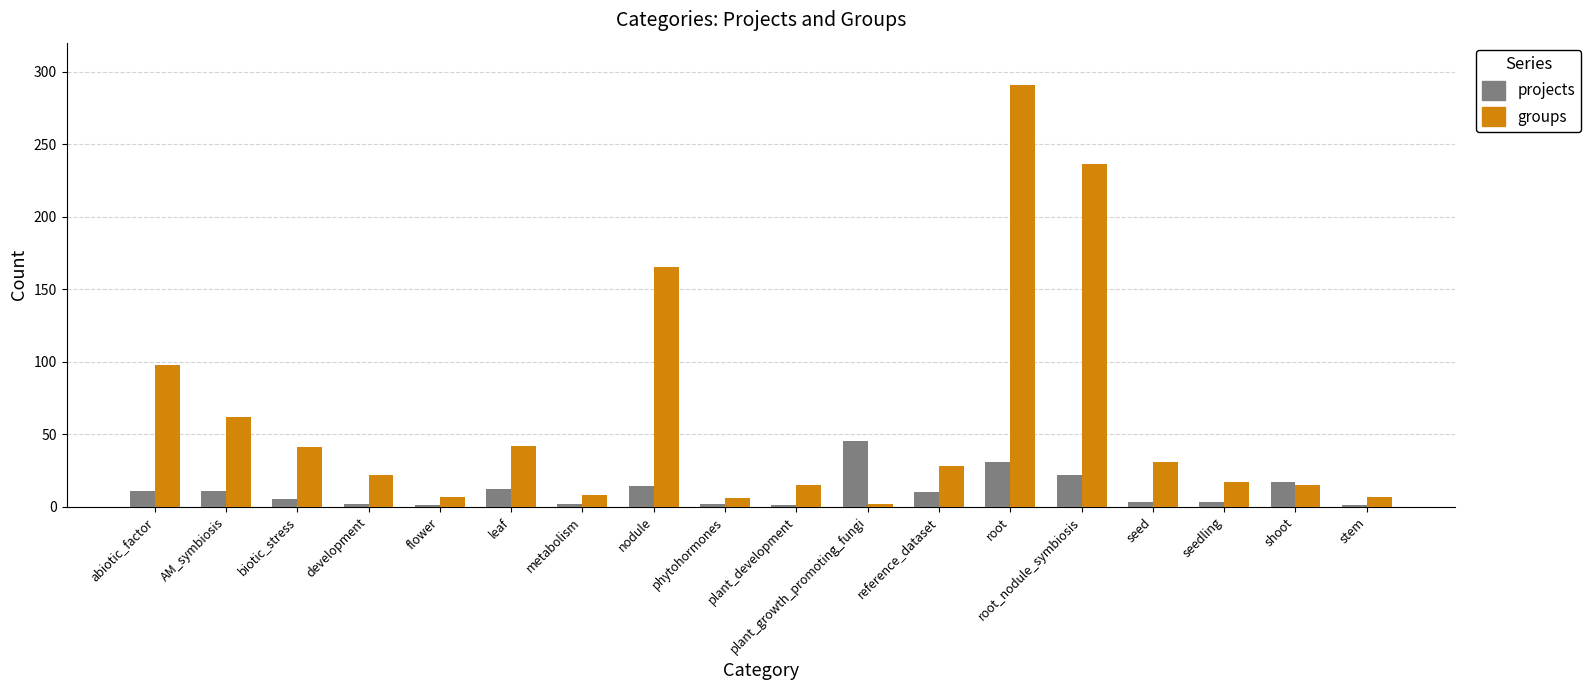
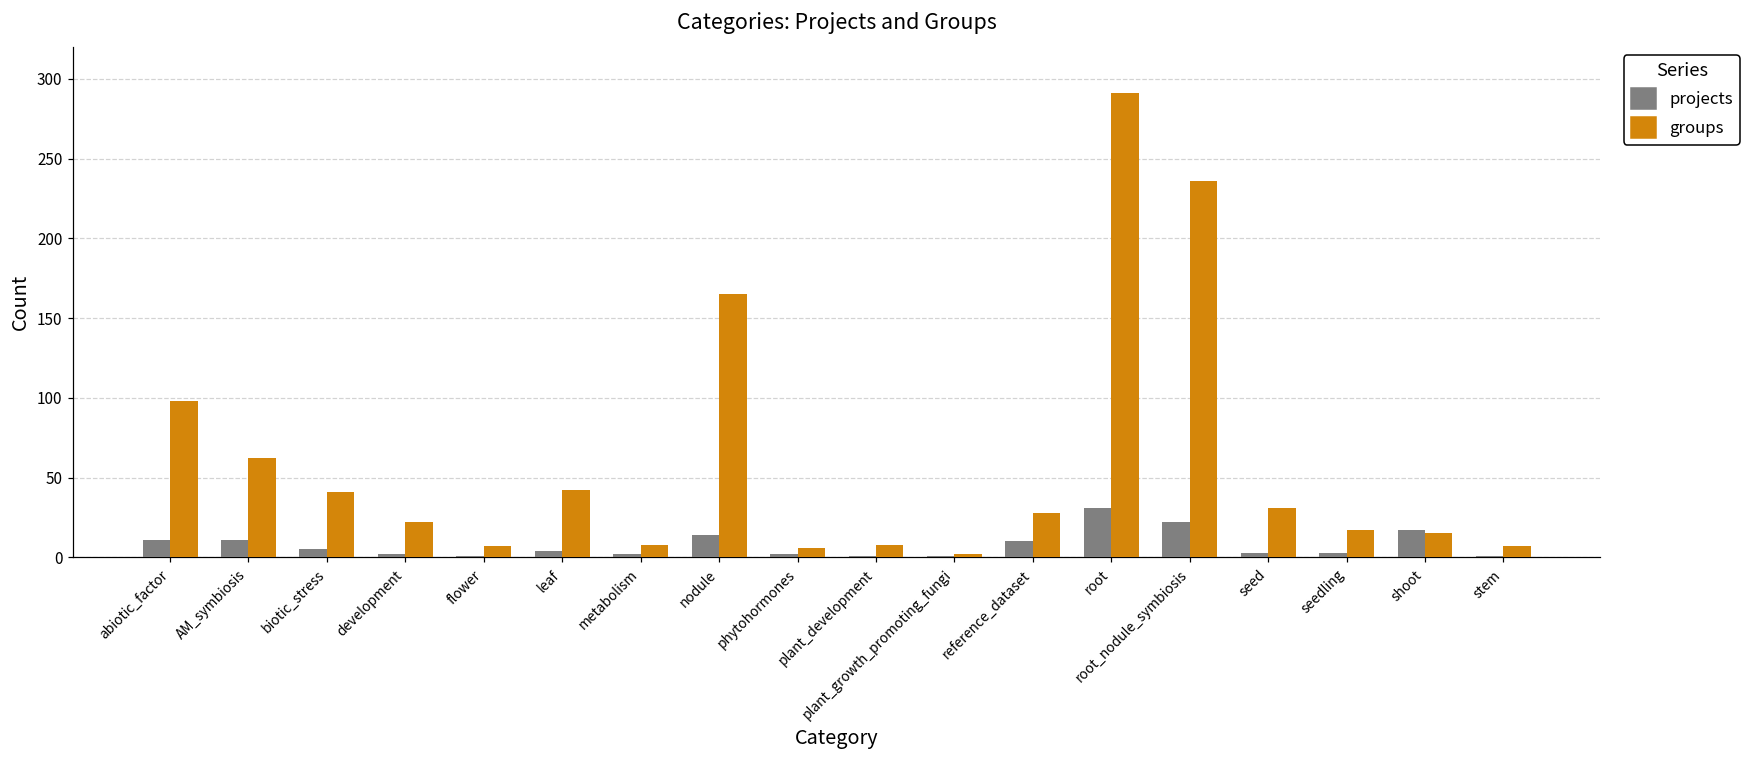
projects, leaf: 12 -> 4
groups, plant_development: 15 -> 8
projects, plant_growth_promoting_fungi: 45 -> 1
